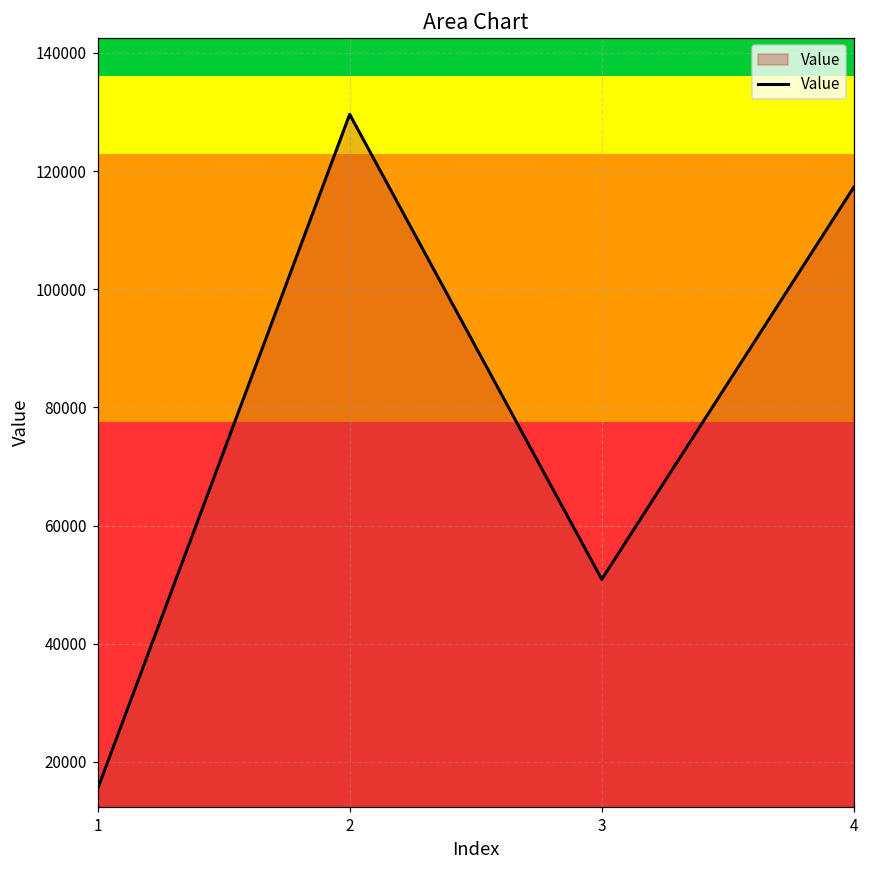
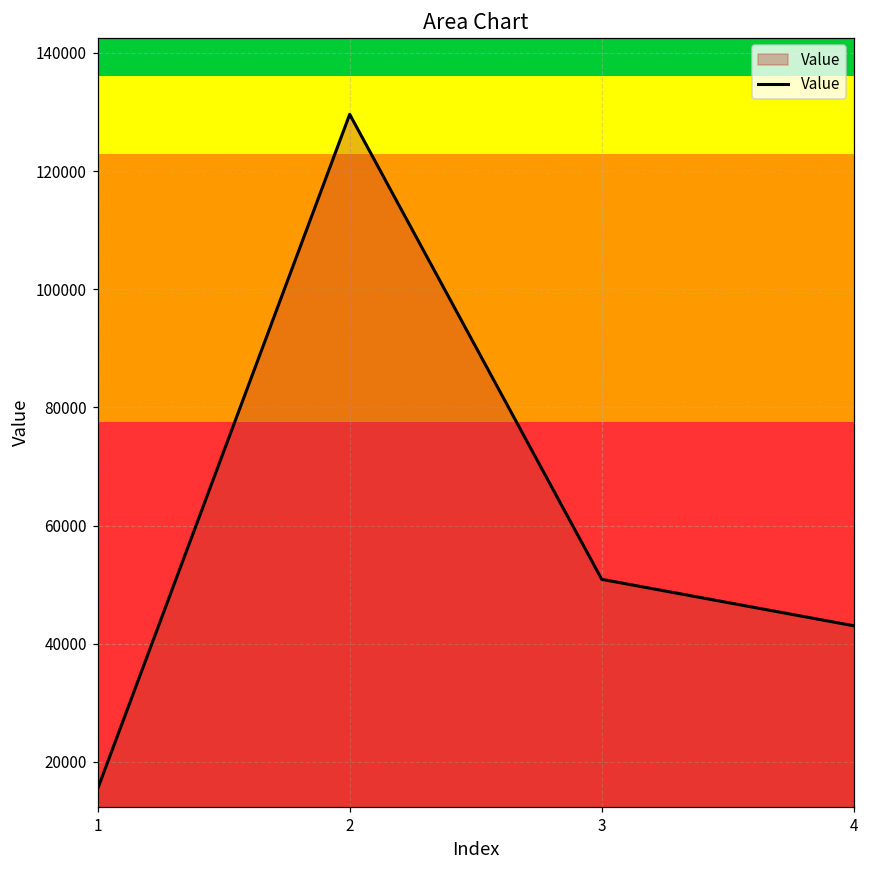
4: 117000 -> 43000
